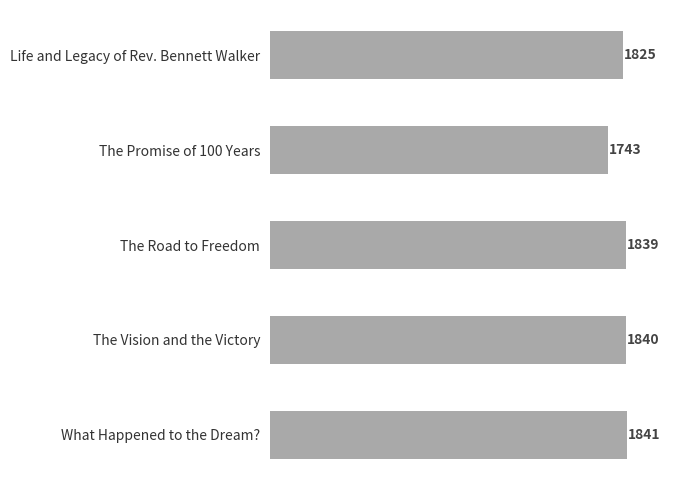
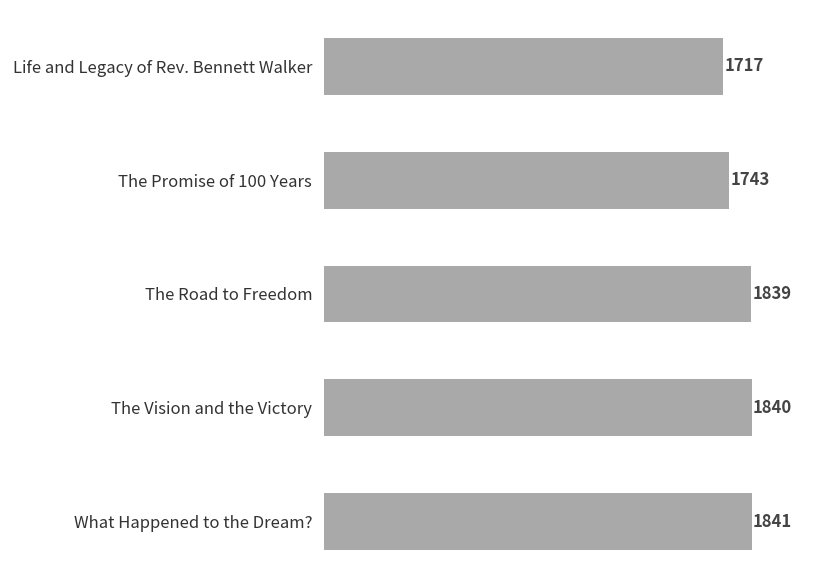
Life and Legacy of Rev. Bennett Walker: 1825 -> 1717
